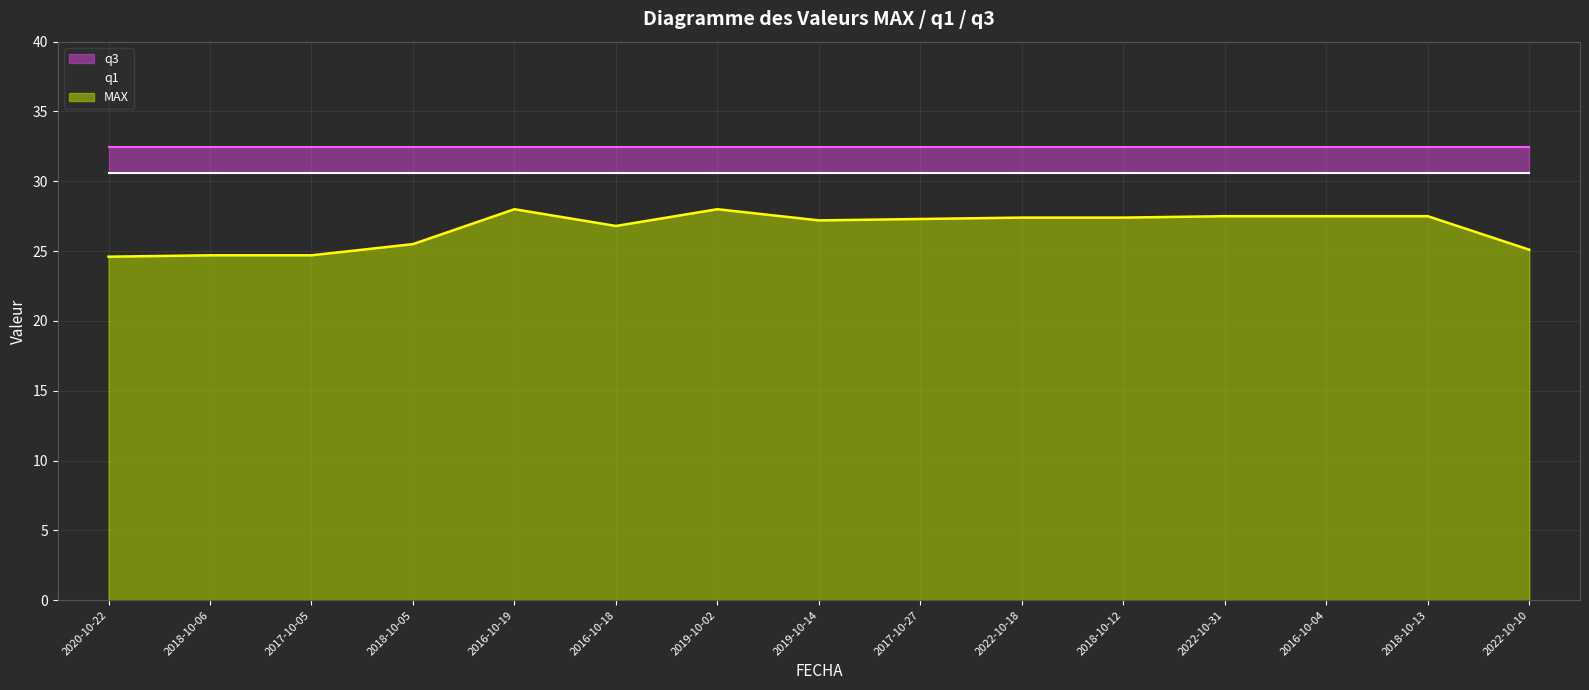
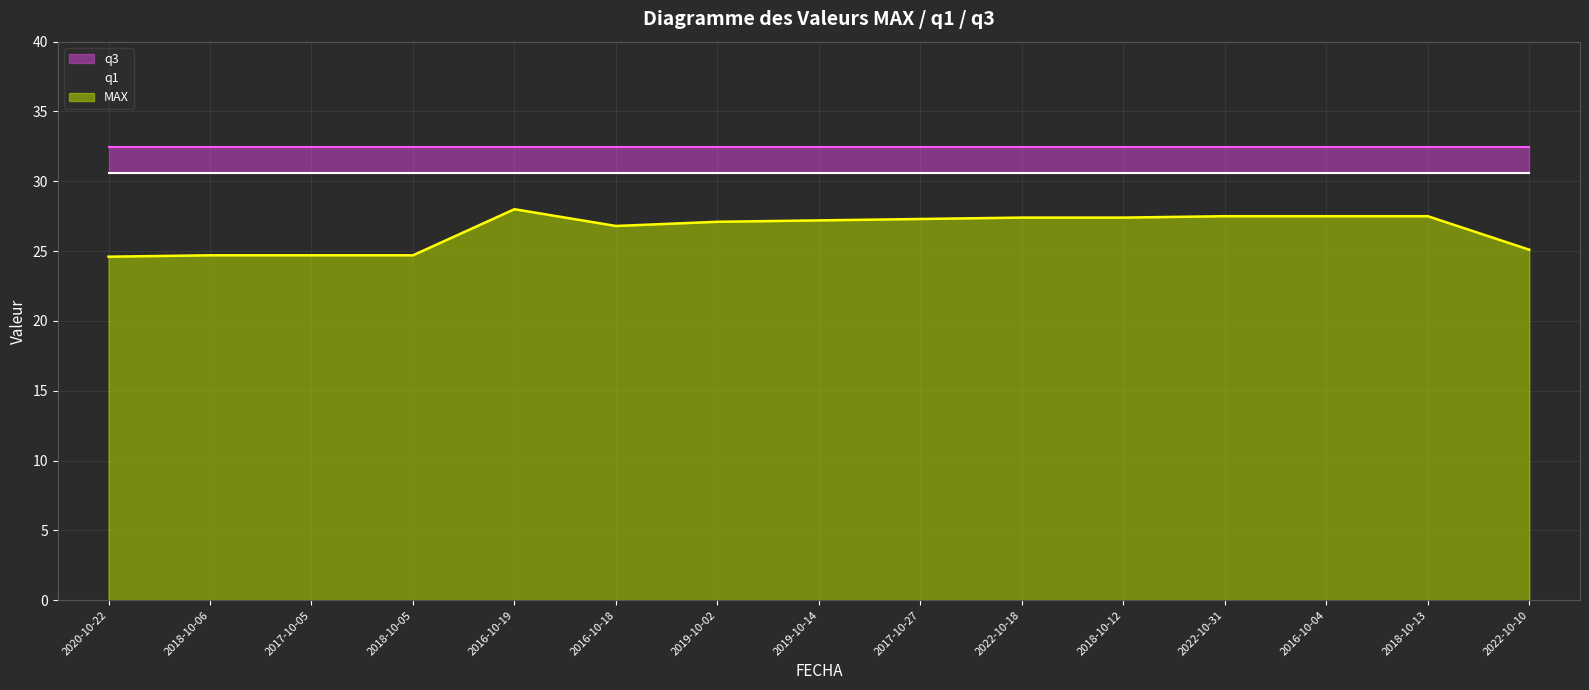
MAX, 2018-10-05: 25.5 -> 24.7
MAX, 2019-10-02: 28.0 -> 27.1
